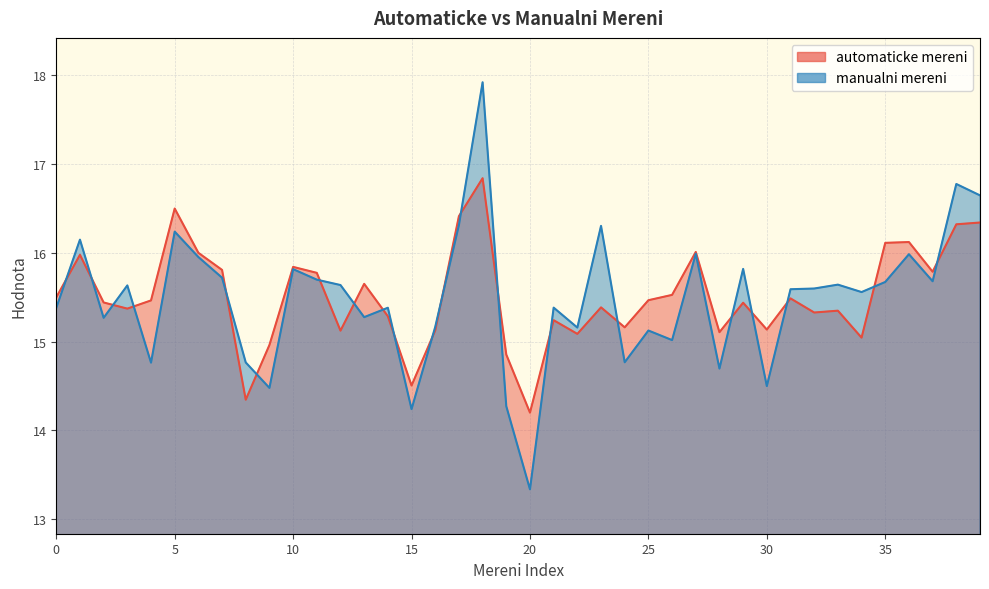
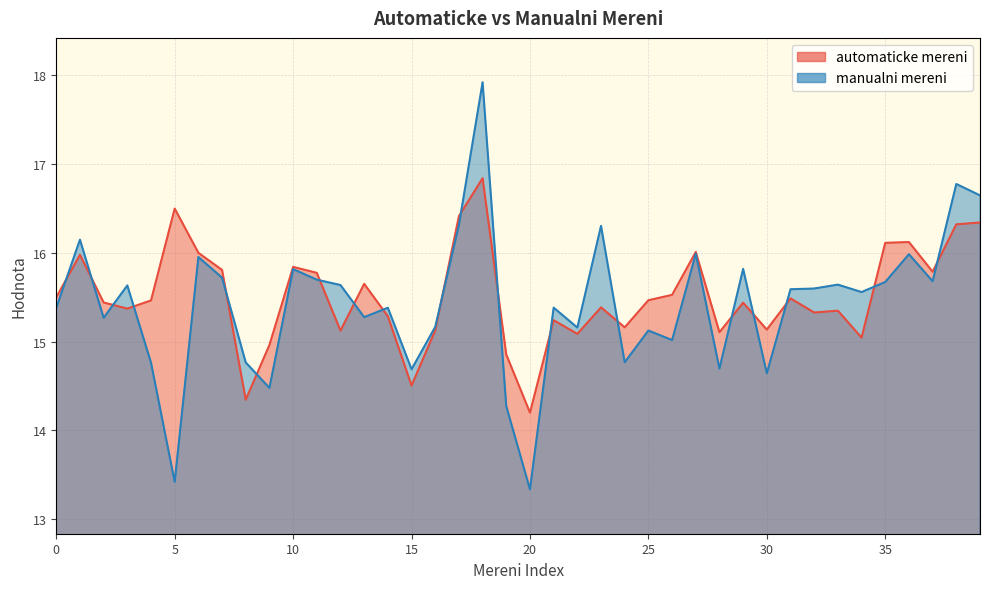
manualni mereni, 5: 16.2 -> 13.4
manualni mereni, 15: 14.2 -> 14.7
manualni mereni, 30: 14.5 -> 14.6
